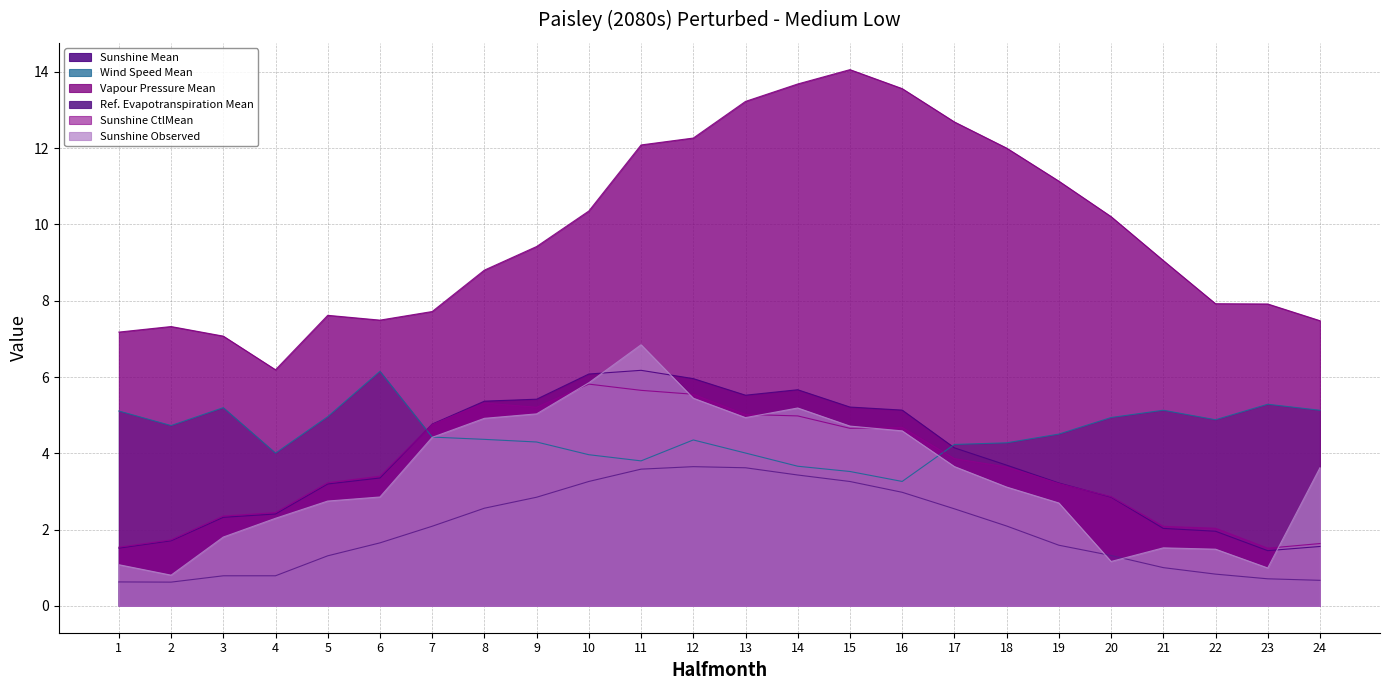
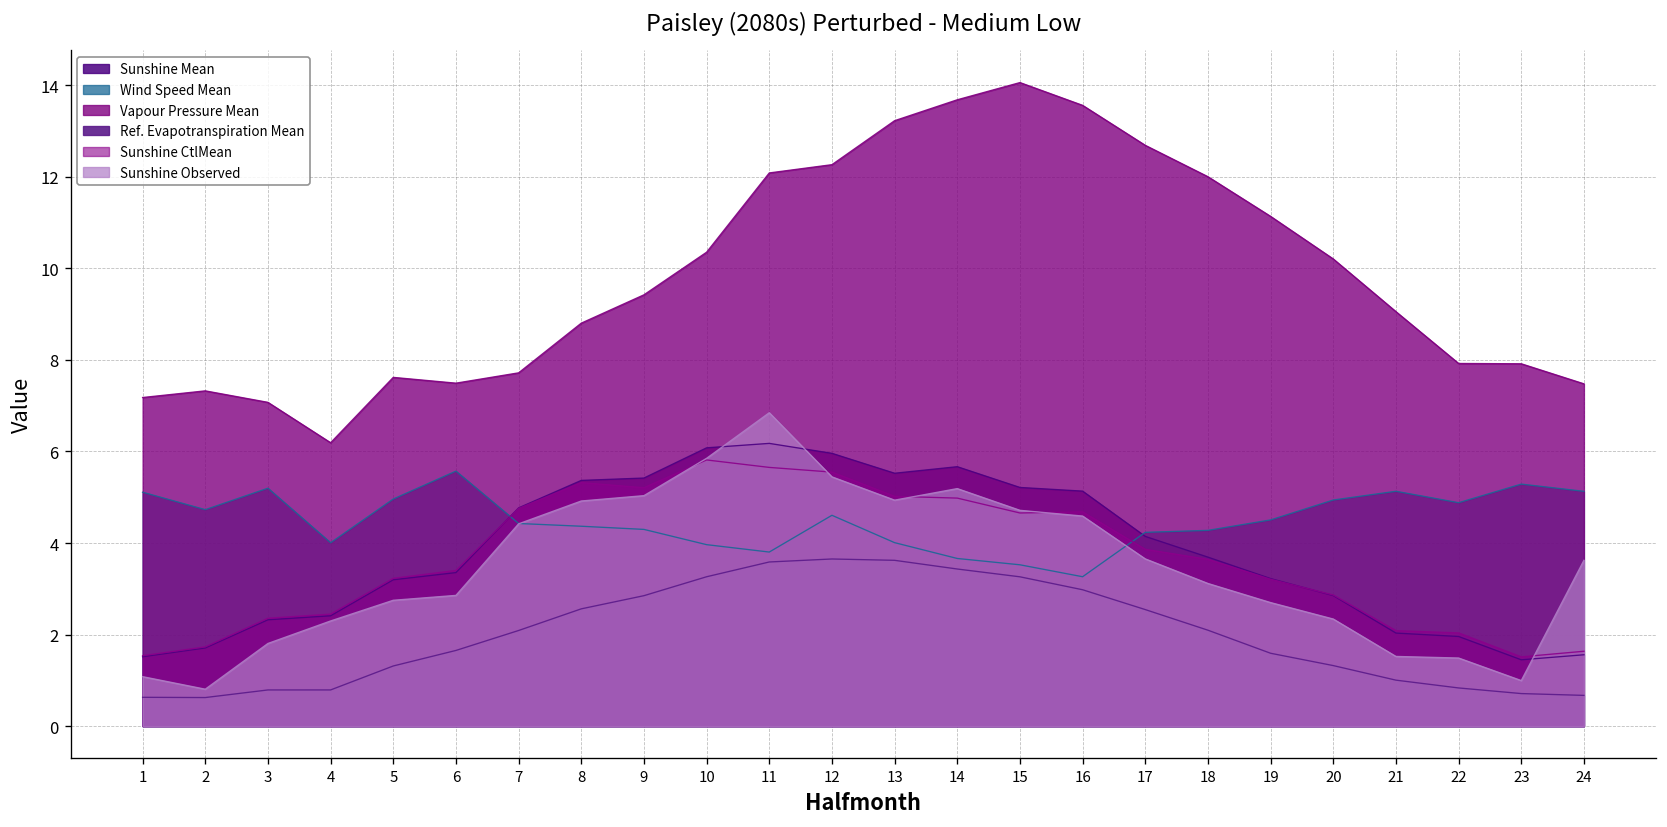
Wind Speed Mean, 6: 6.2 -> 5.6
Wind Speed Mean, 12: 4.4 -> 4.6
Sunshine Observed, 20: 1.2 -> 2.3
